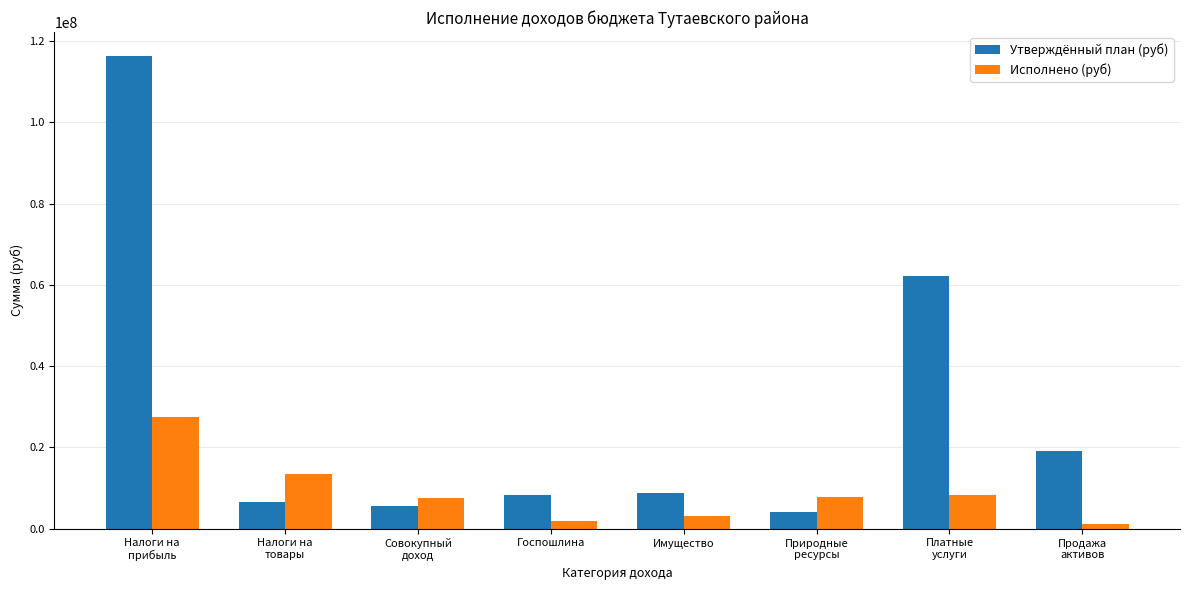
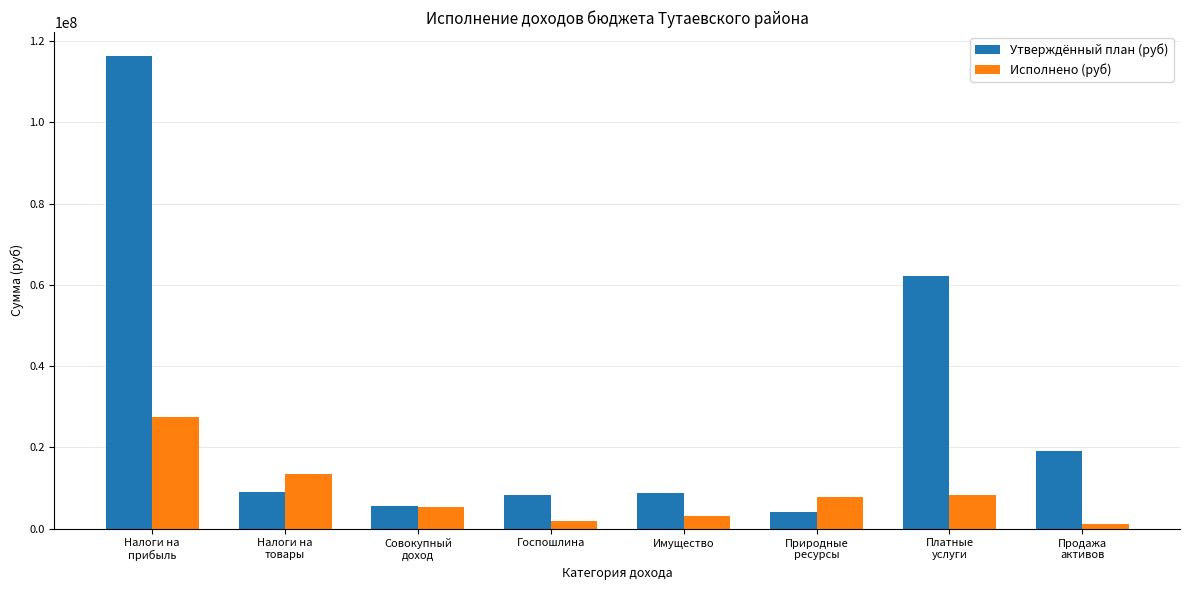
Утверждённый план (руб), Налоги на товары: 7000000 -> 9000000
Исполнено (руб), Совокупный доход: 8000000 -> 5000000
